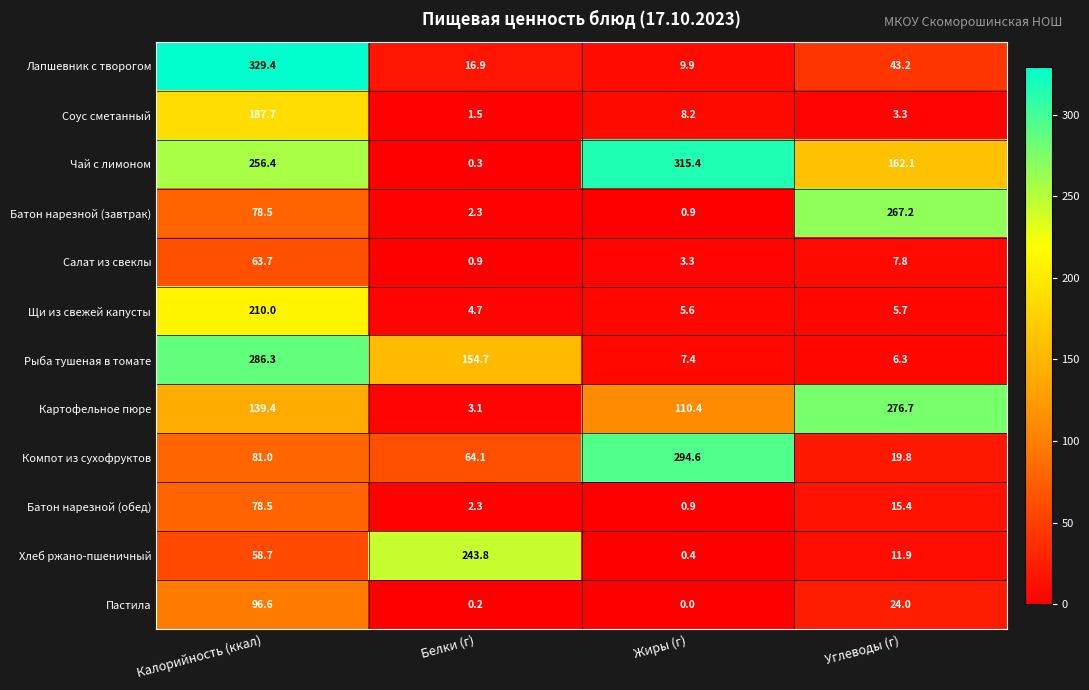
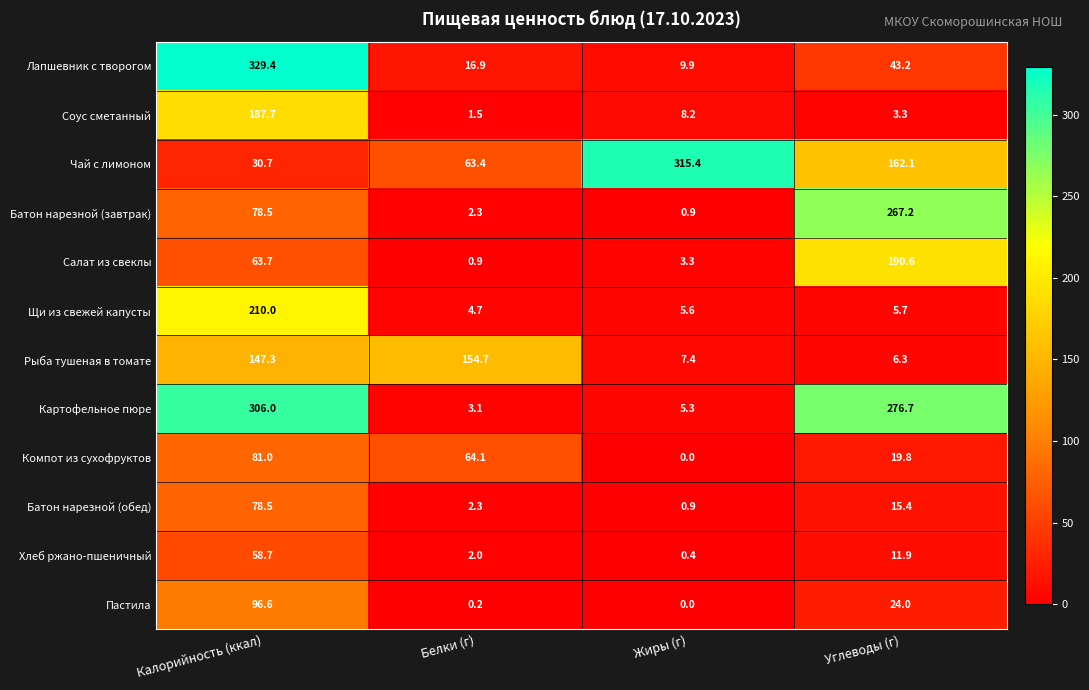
Чай с лимоном, Калорийность (ккал): 256.4 -> 30.7
Чай с лимоном, Белки (г): 0.3 -> 63.4
Салат из свеклы, Углеводы (г): 7.8 -> 190.6
Рыба тушеная в томате, Калорийность (ккал): 286.3 -> 147.3
Картофельное пюре, Калорийность (ккал): 139.4 -> 306.0
Картофельное пюре, Жиры (г): 110.4 -> 5.3
Компот из сухофруктов, Жиры (г): 294.6 -> 0.0
Хлеб ржано-пшеничный, Белки (г): 243.8 -> 2.0
